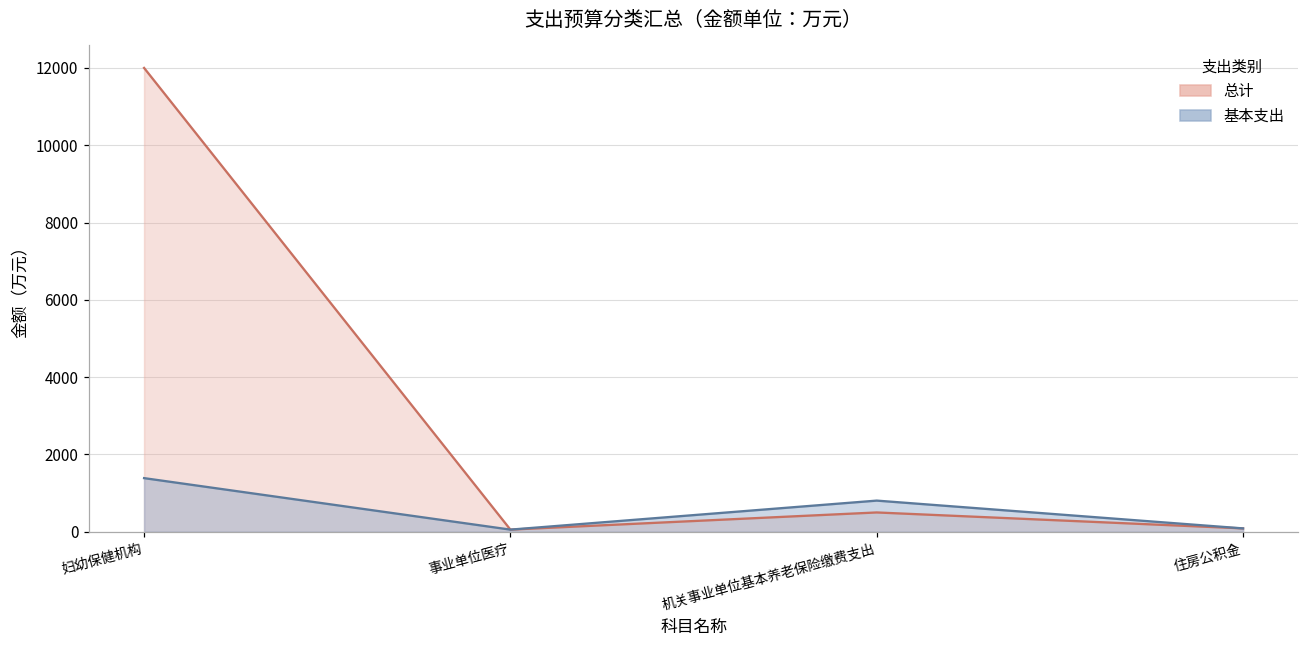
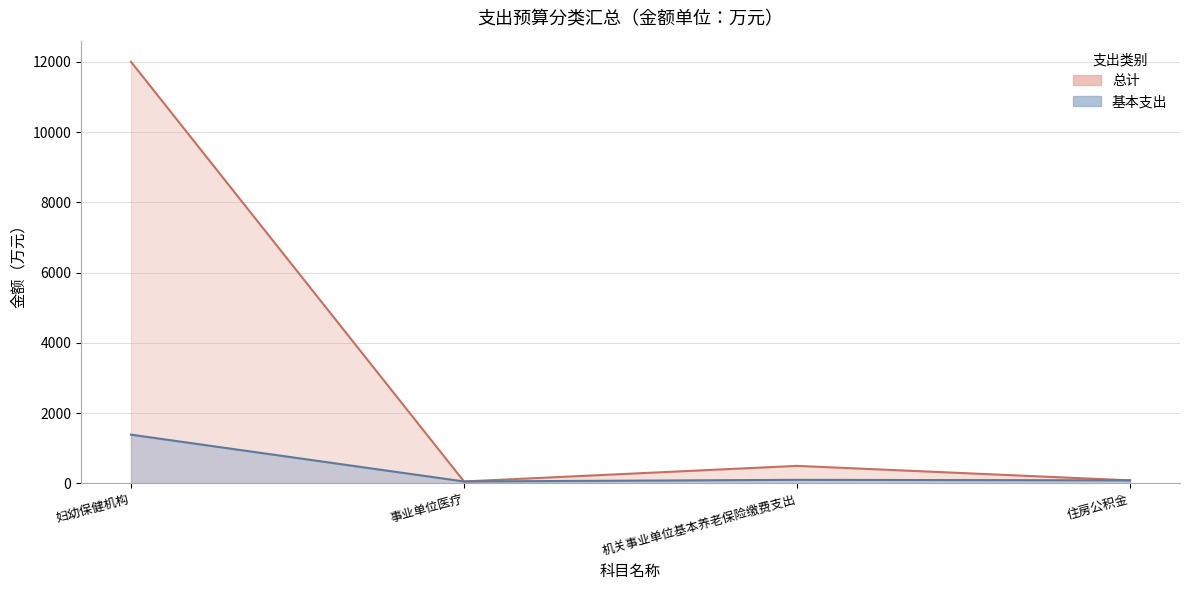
基本支出, 机关事业单位基本养老保险缴费支出: 800 -> 100
